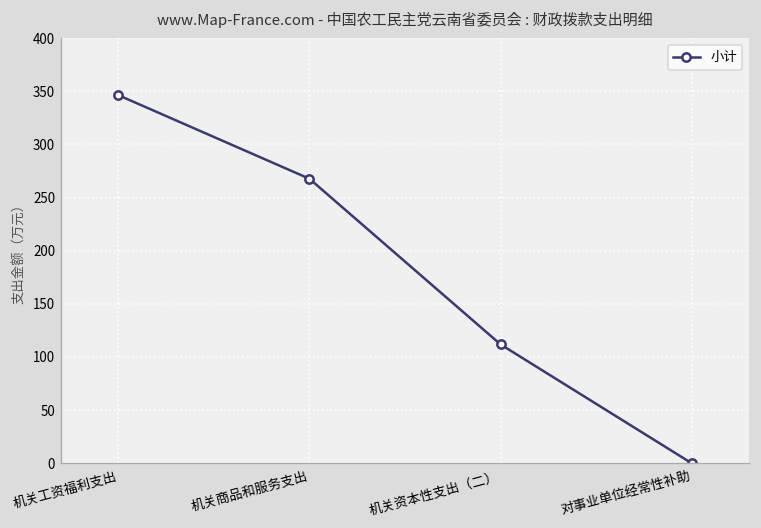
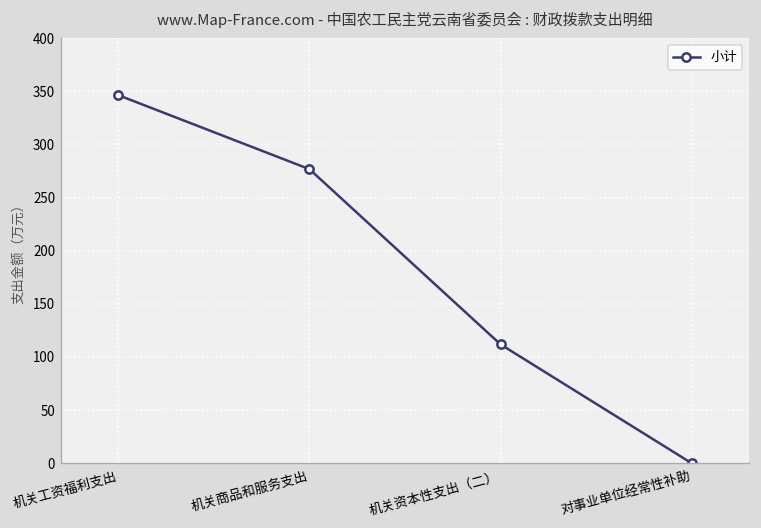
机关商品和服务支出: 270 -> 280
